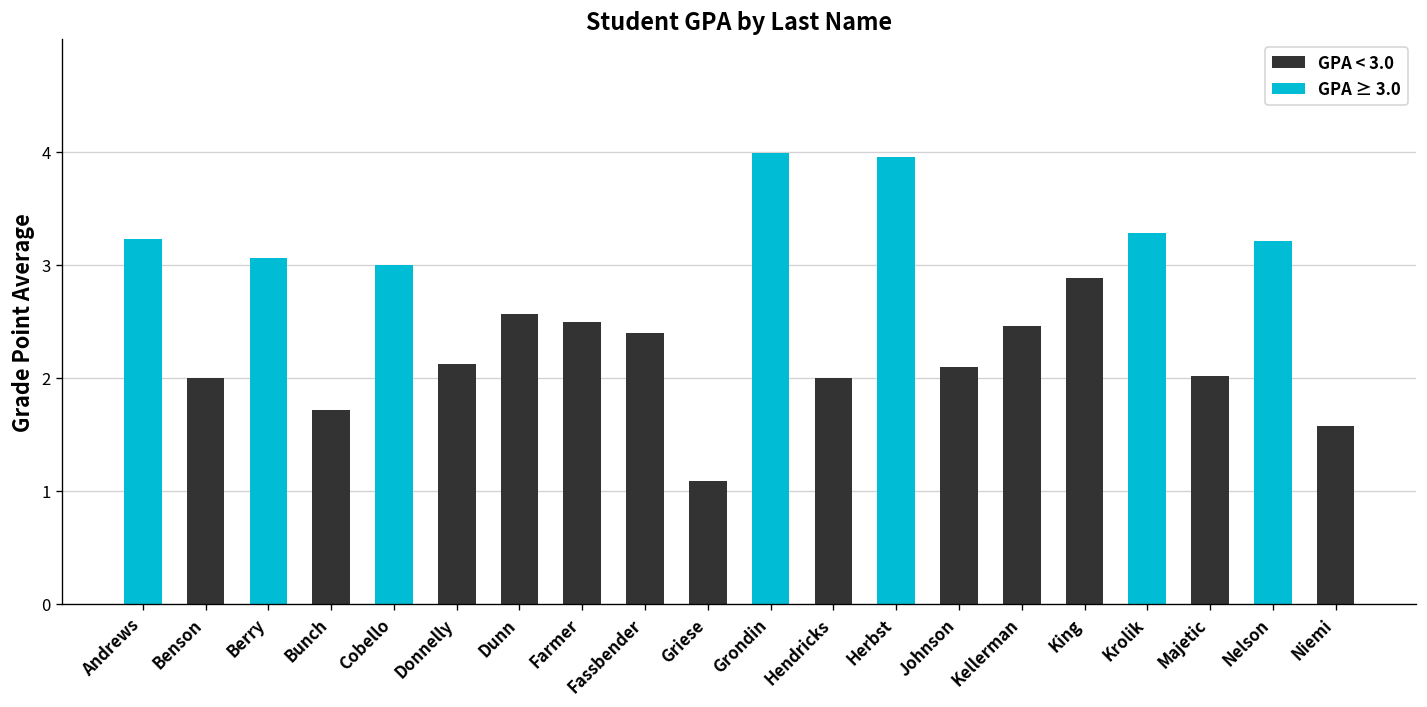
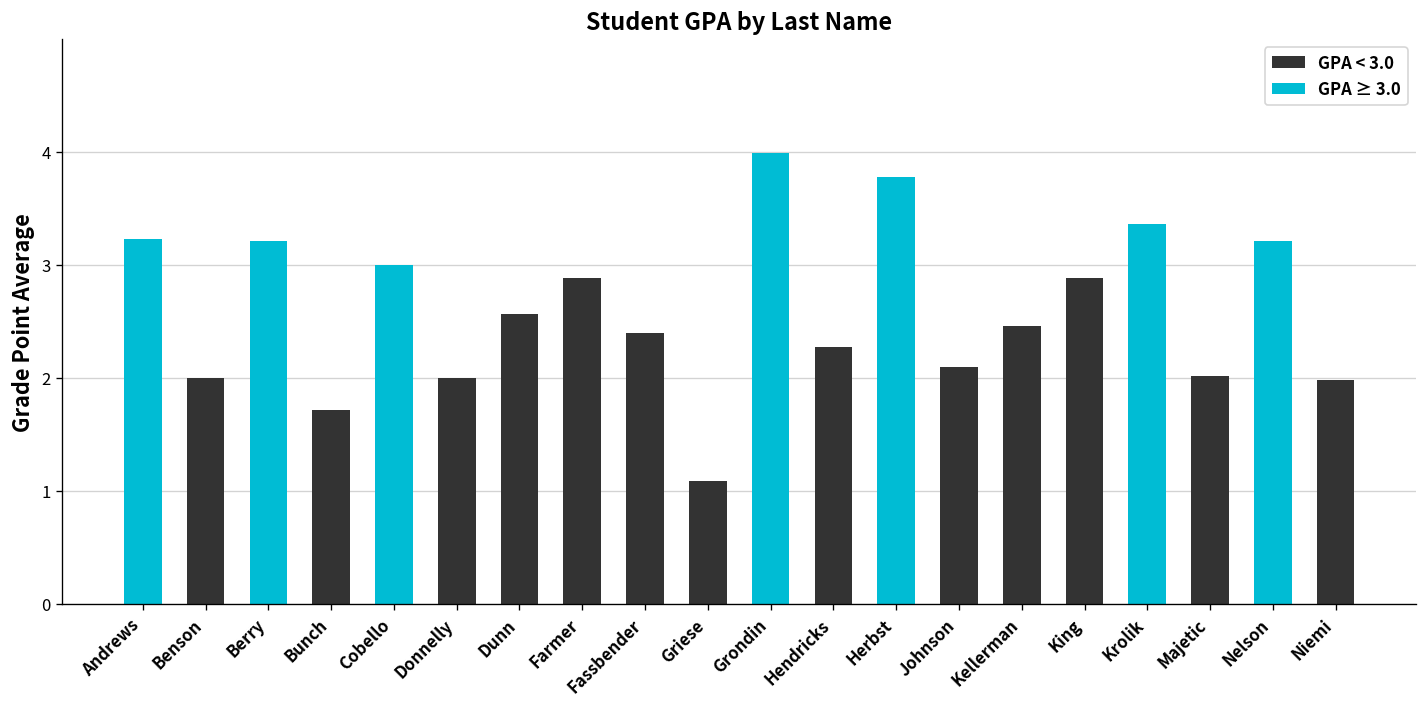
GPA ≥ 3.0, Berry: 3.1 -> 3.2
GPA < 3.0, Donnelly: 2.1 -> 2.0
GPA < 3.0, Farmer: 2.5 -> 2.9
GPA < 3.0, Hendricks: 2.0 -> 2.3
GPA ≥ 3.0, Herbst: 4.0 -> 3.8
GPA ≥ 3.0, Krolik: 3.3 -> 3.4
GPA < 3.0, Niemi: 1.6 -> 2.0
